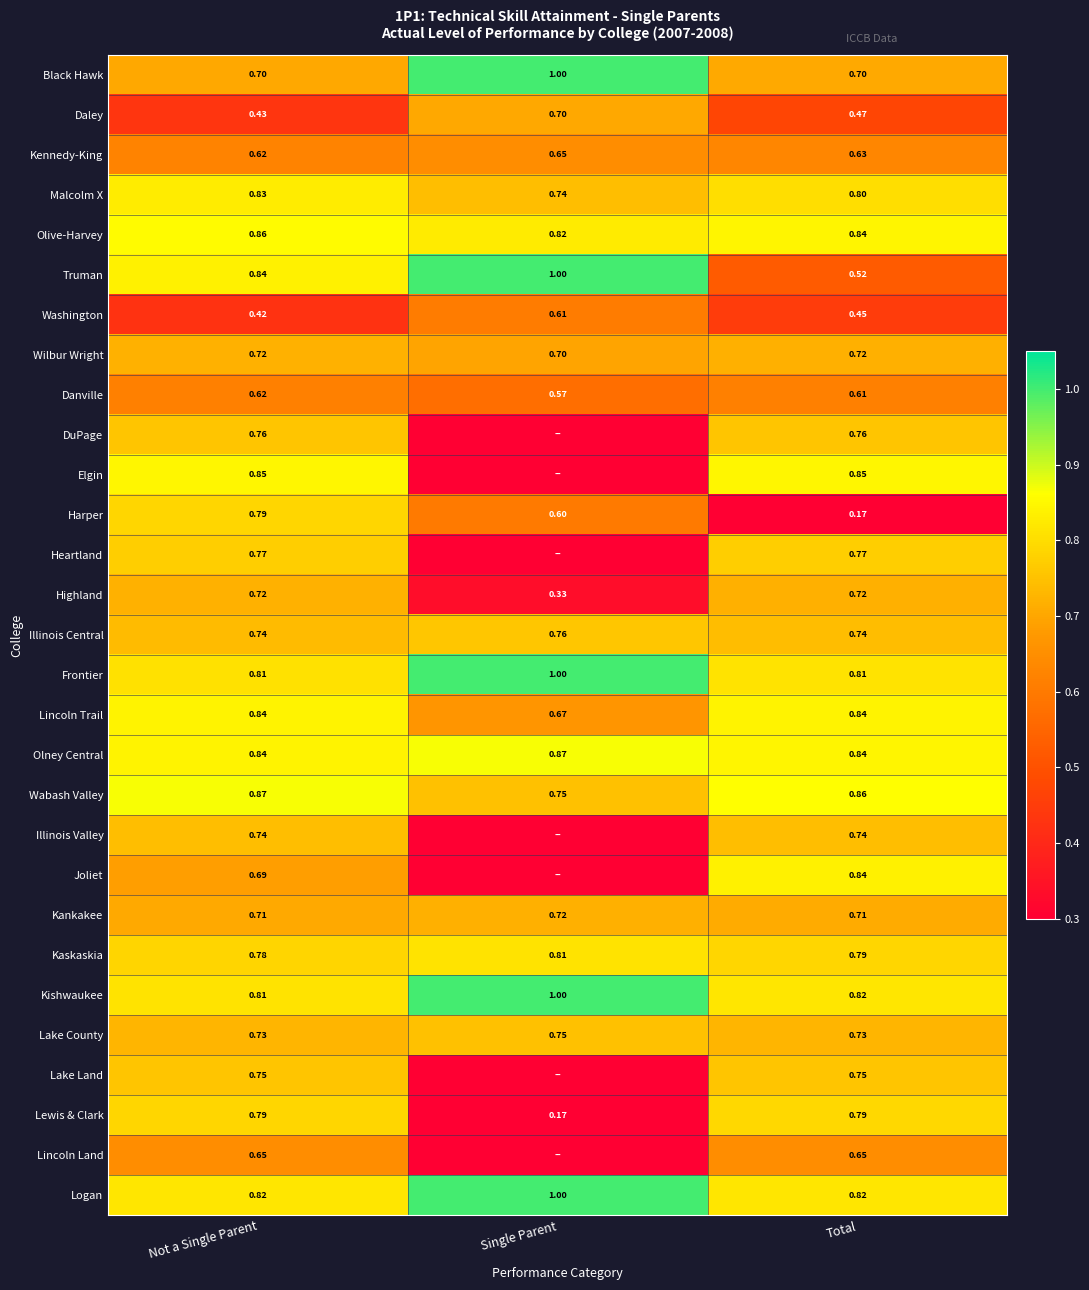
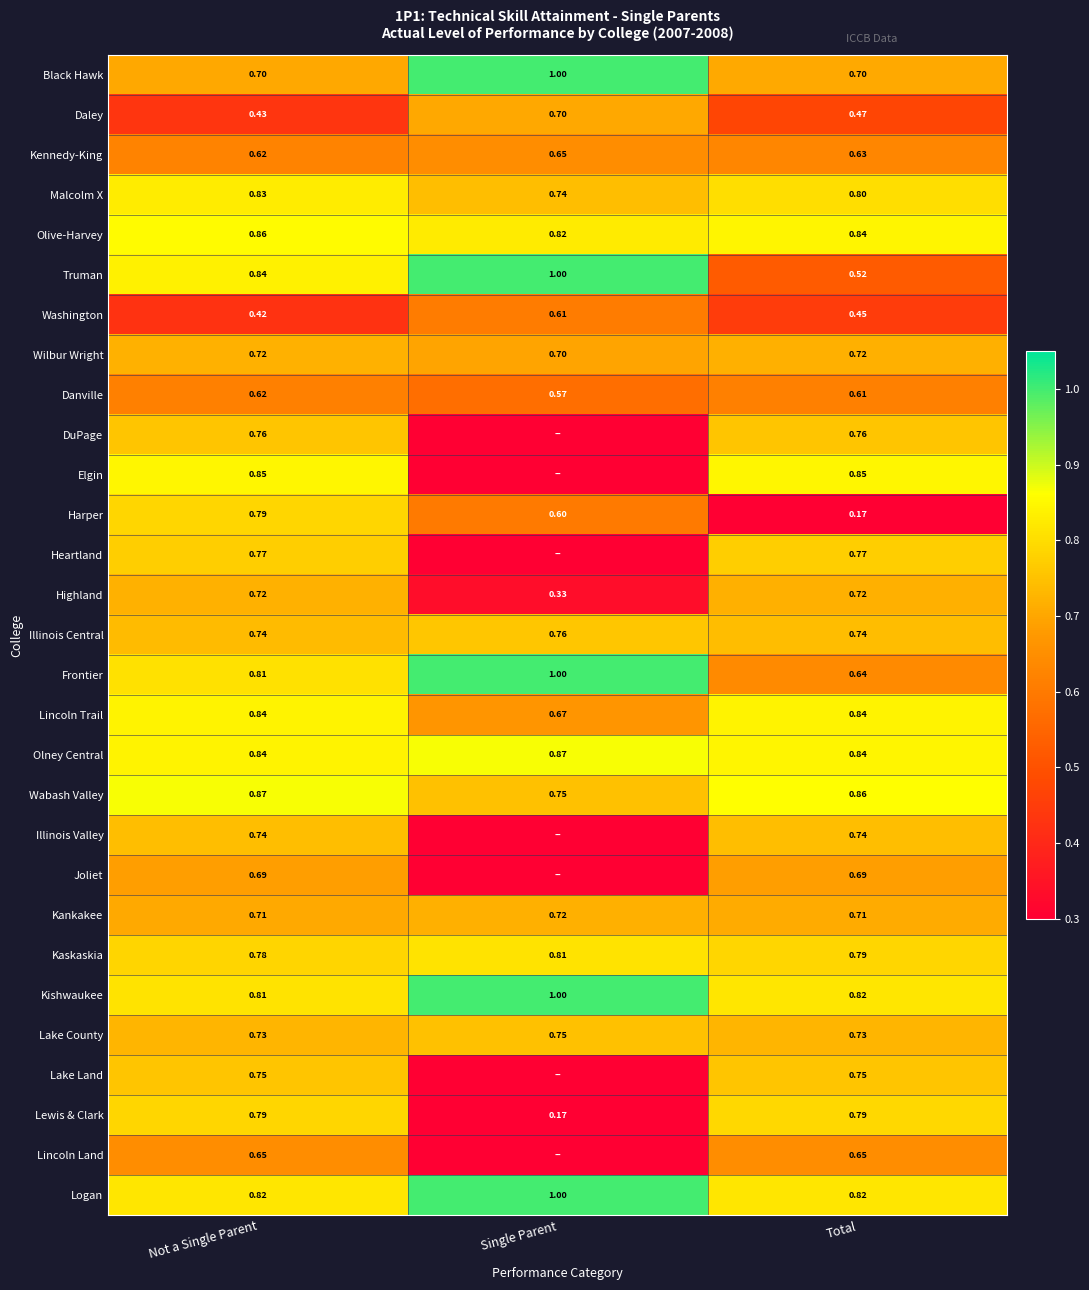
Frontier, Total: 0.81 -> 0.64
Joliet, Total: 0.84 -> 0.69
